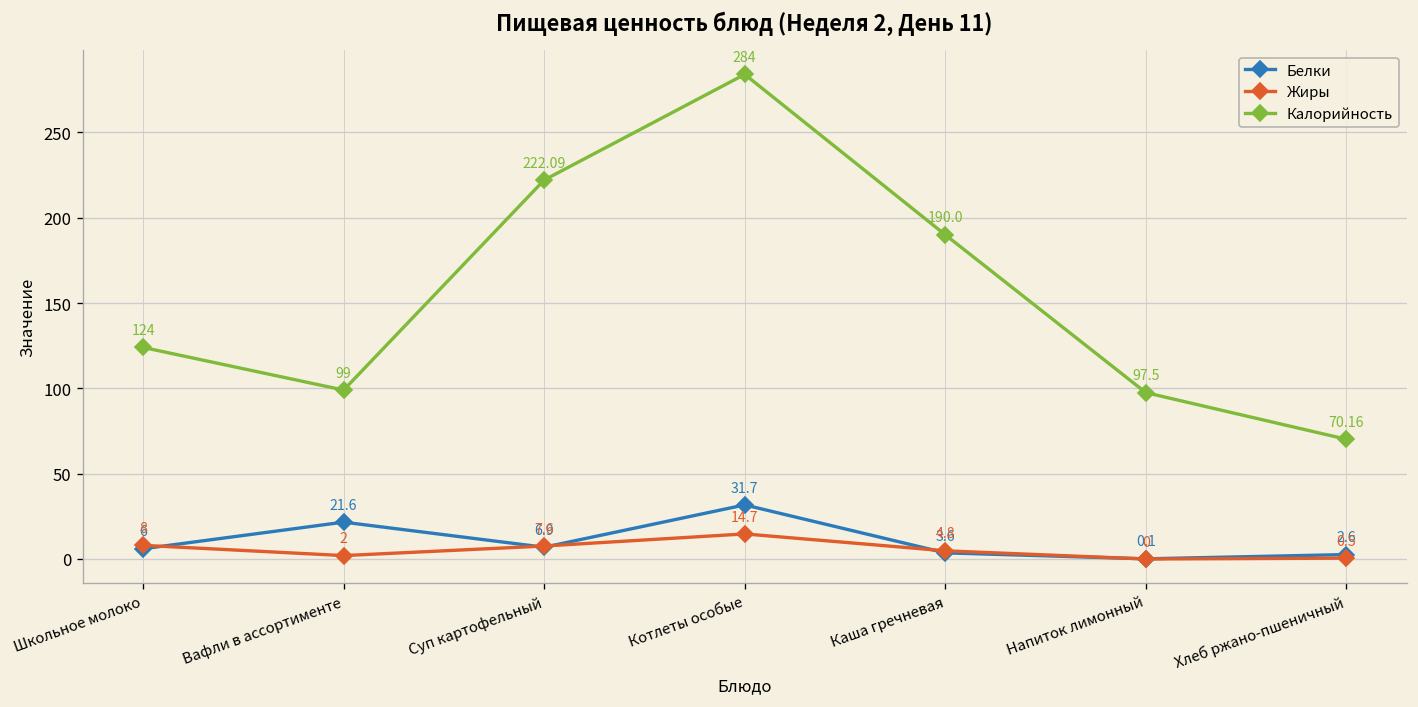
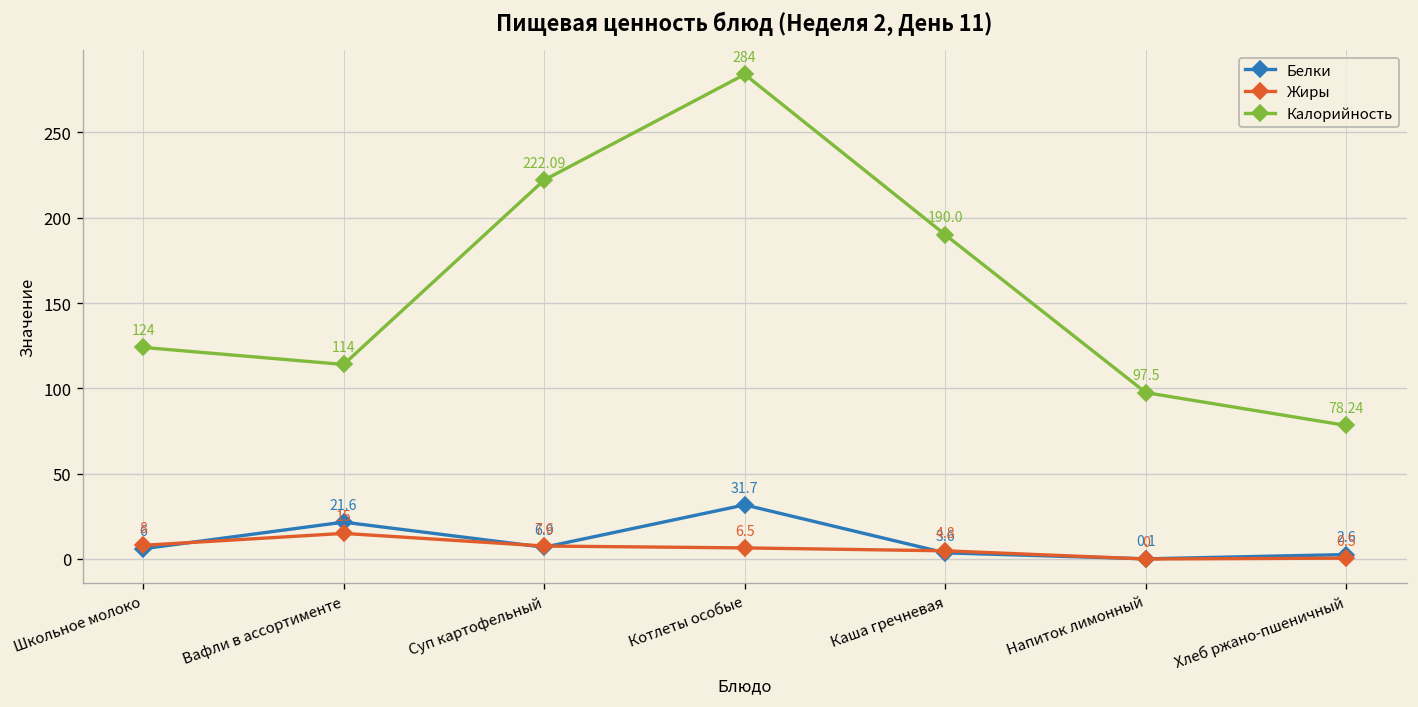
Жиры, Вафли в ассортименте: 2 -> 15
Калорийность, Вафли в ассортименте: 99 -> 114
Жиры, Котлеты особые: 14.7 -> 6.5
Калорийность, Хлеб ржано-пшеничный: 70.16 -> 78.24
